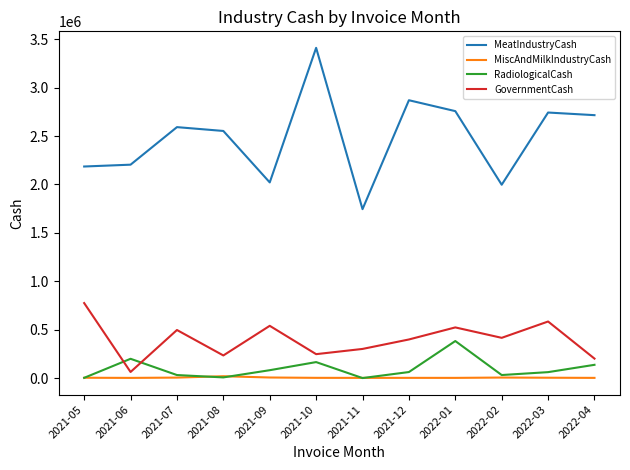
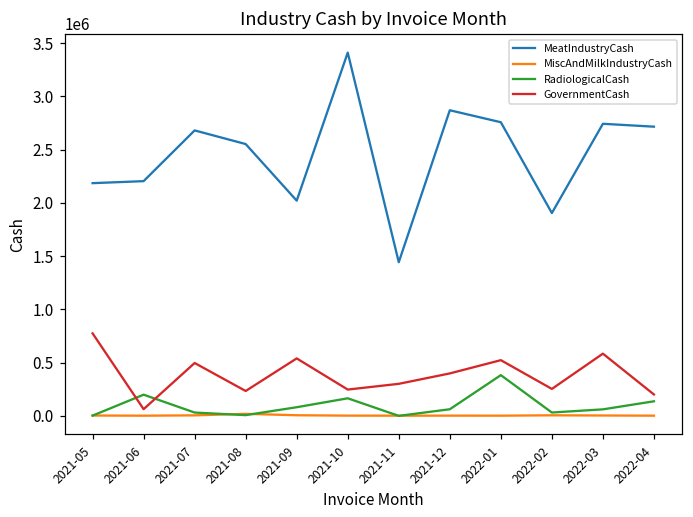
MeatIndustryCash, 2021-07: 2600000 -> 2700000
MeatIndustryCash, 2021-11: 1700000 -> 1400000
MeatIndustryCash, 2022-02: 2000000 -> 1900000
GovernmentCash, 2022-02: 400000 -> 300000
